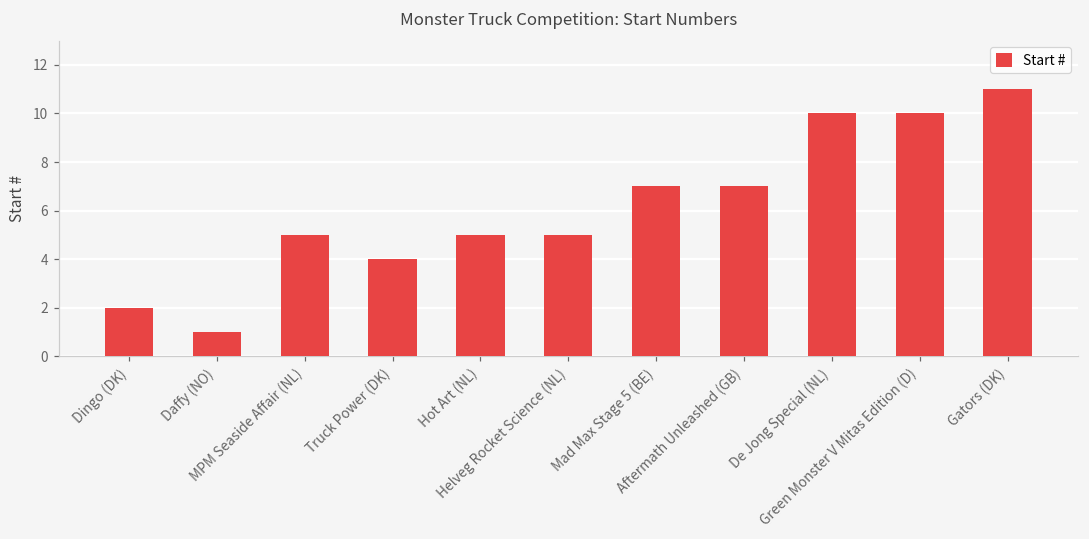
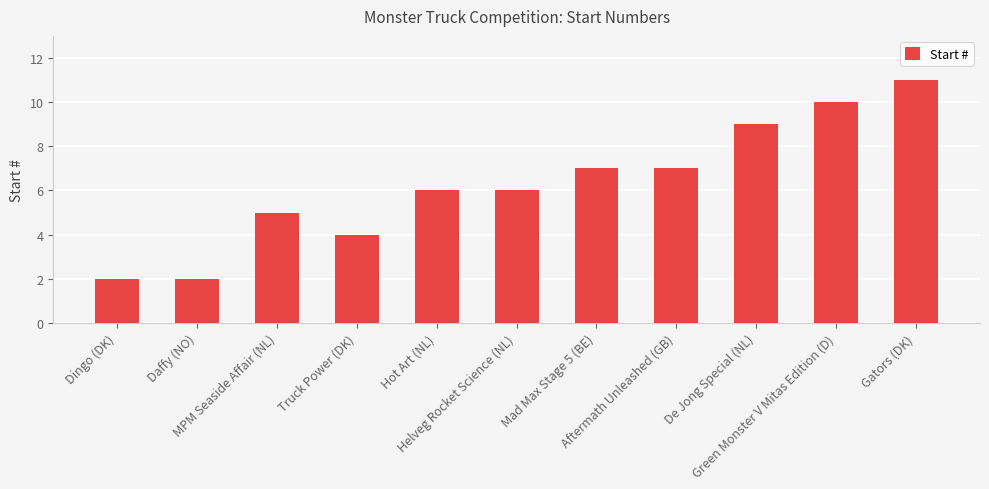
Daffy (NO): 1 -> 2
Hot Art (NL): 5 -> 6
Helveg Rocket Science (NL): 5 -> 6
De Jong Special (NL): 10 -> 9
